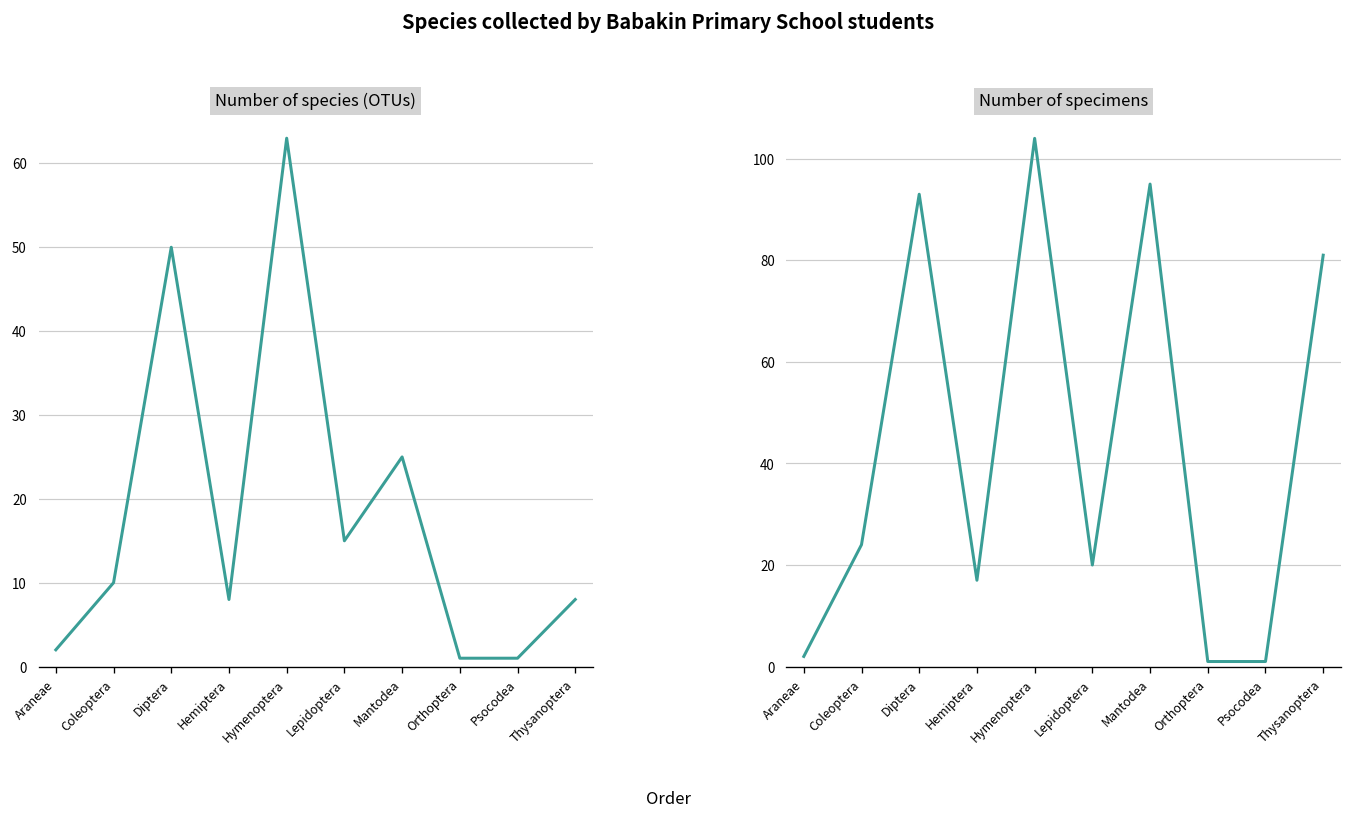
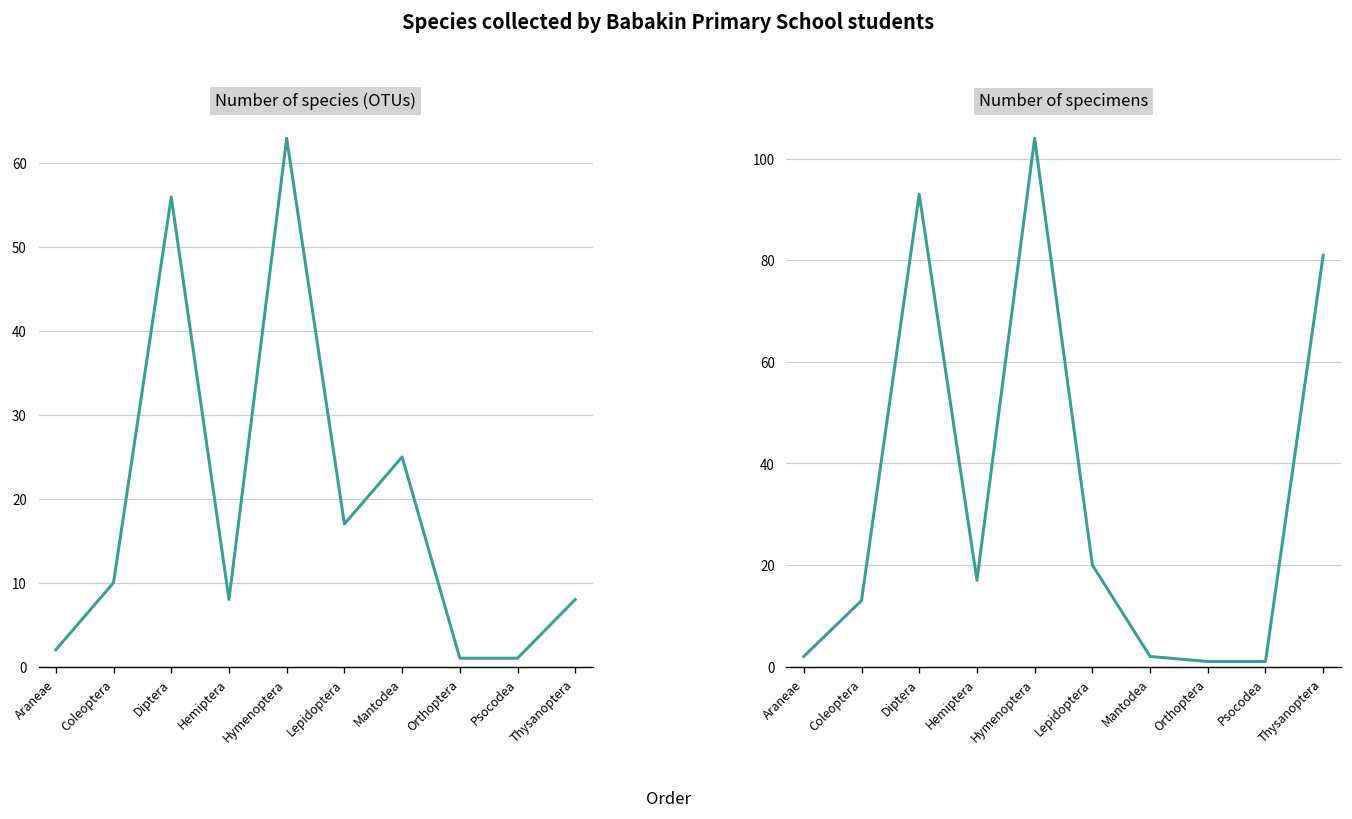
Number of species (OTUs), Diptera: 50 -> 56
Number of species (OTUs), Lepidoptera: 15 -> 17
Number of specimens, Coleoptera: 24 -> 13
Number of specimens, Mantodea: 95 -> 2
